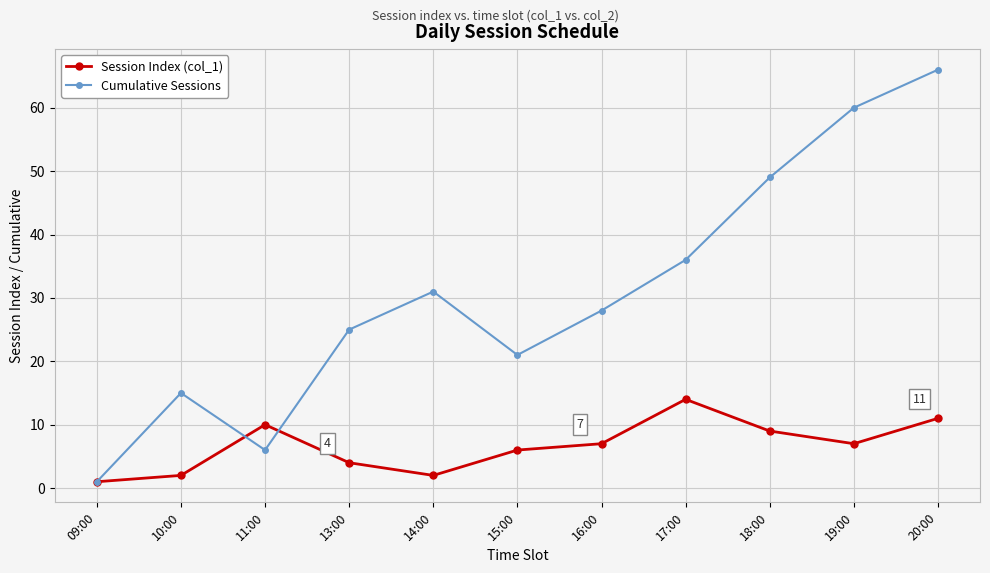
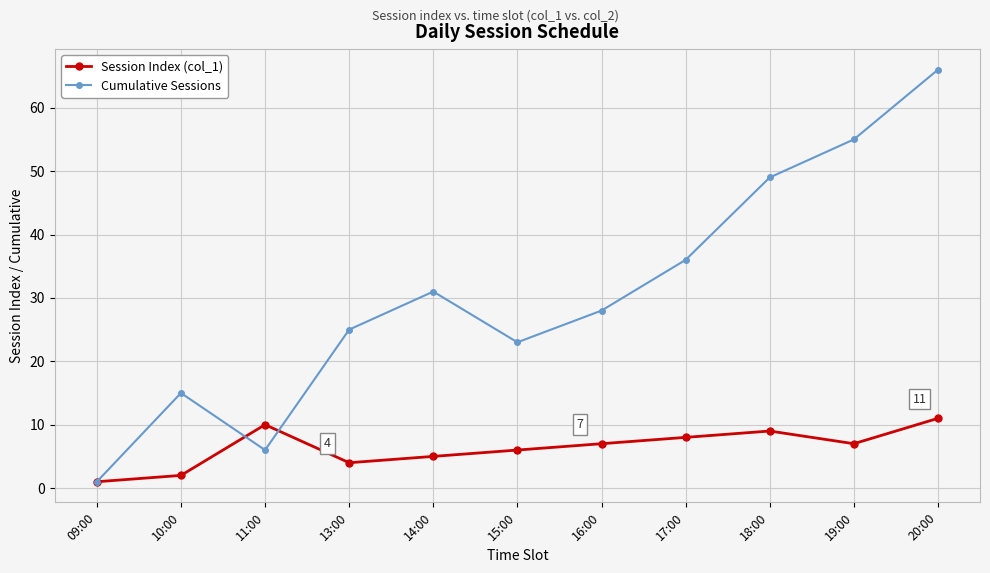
Session Index (col_1), 14:00: 2 -> 5
Cumulative Sessions, 15:00: 21 -> 23
Session Index (col_1), 17:00: 14 -> 8
Cumulative Sessions, 19:00: 60 -> 55
